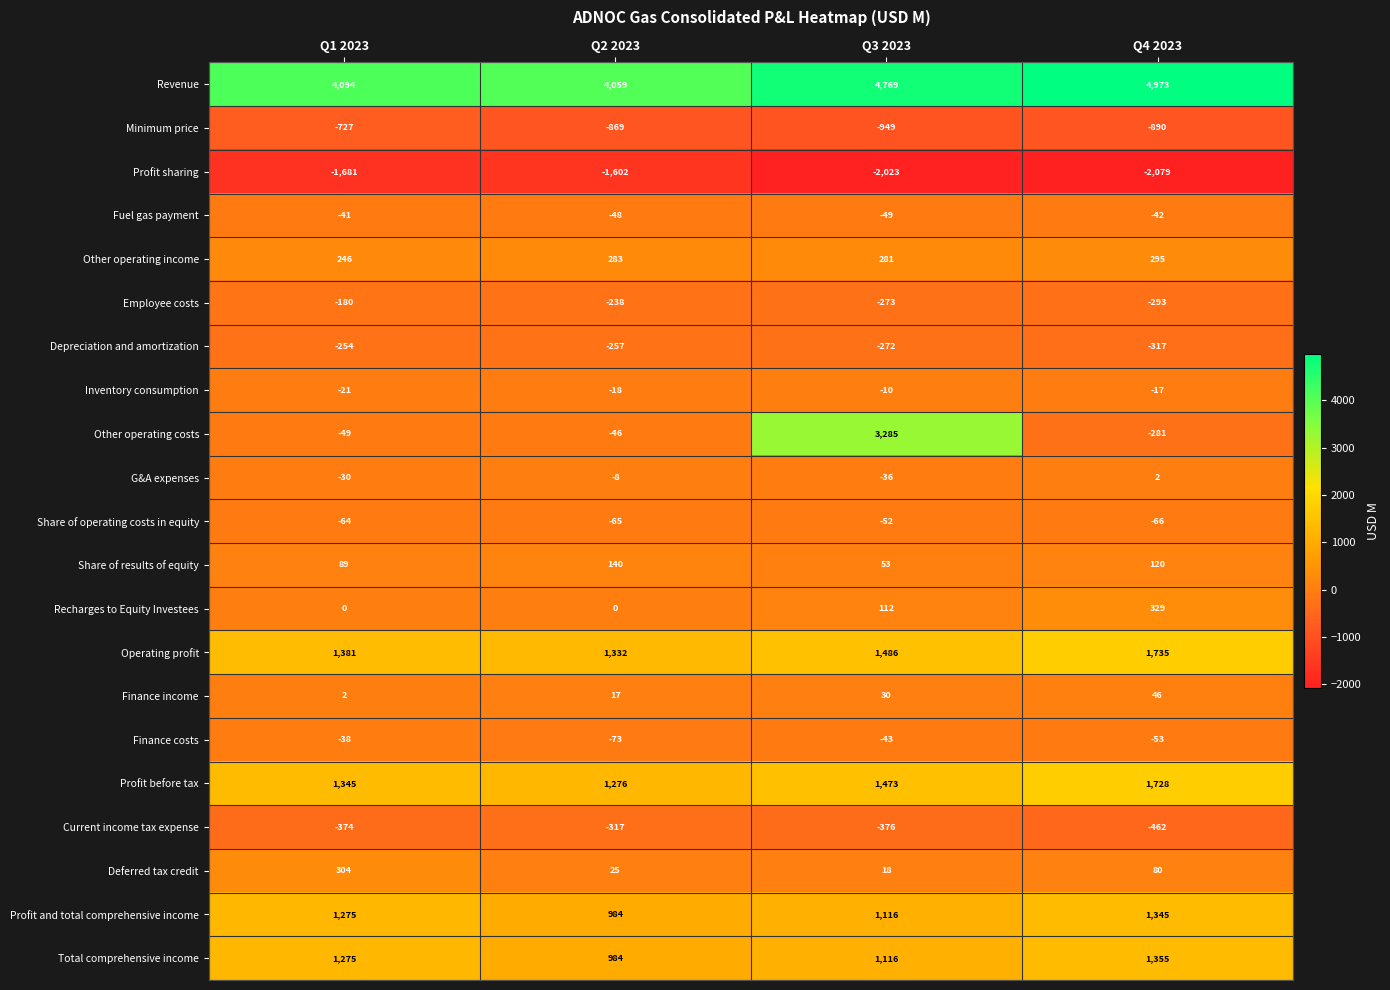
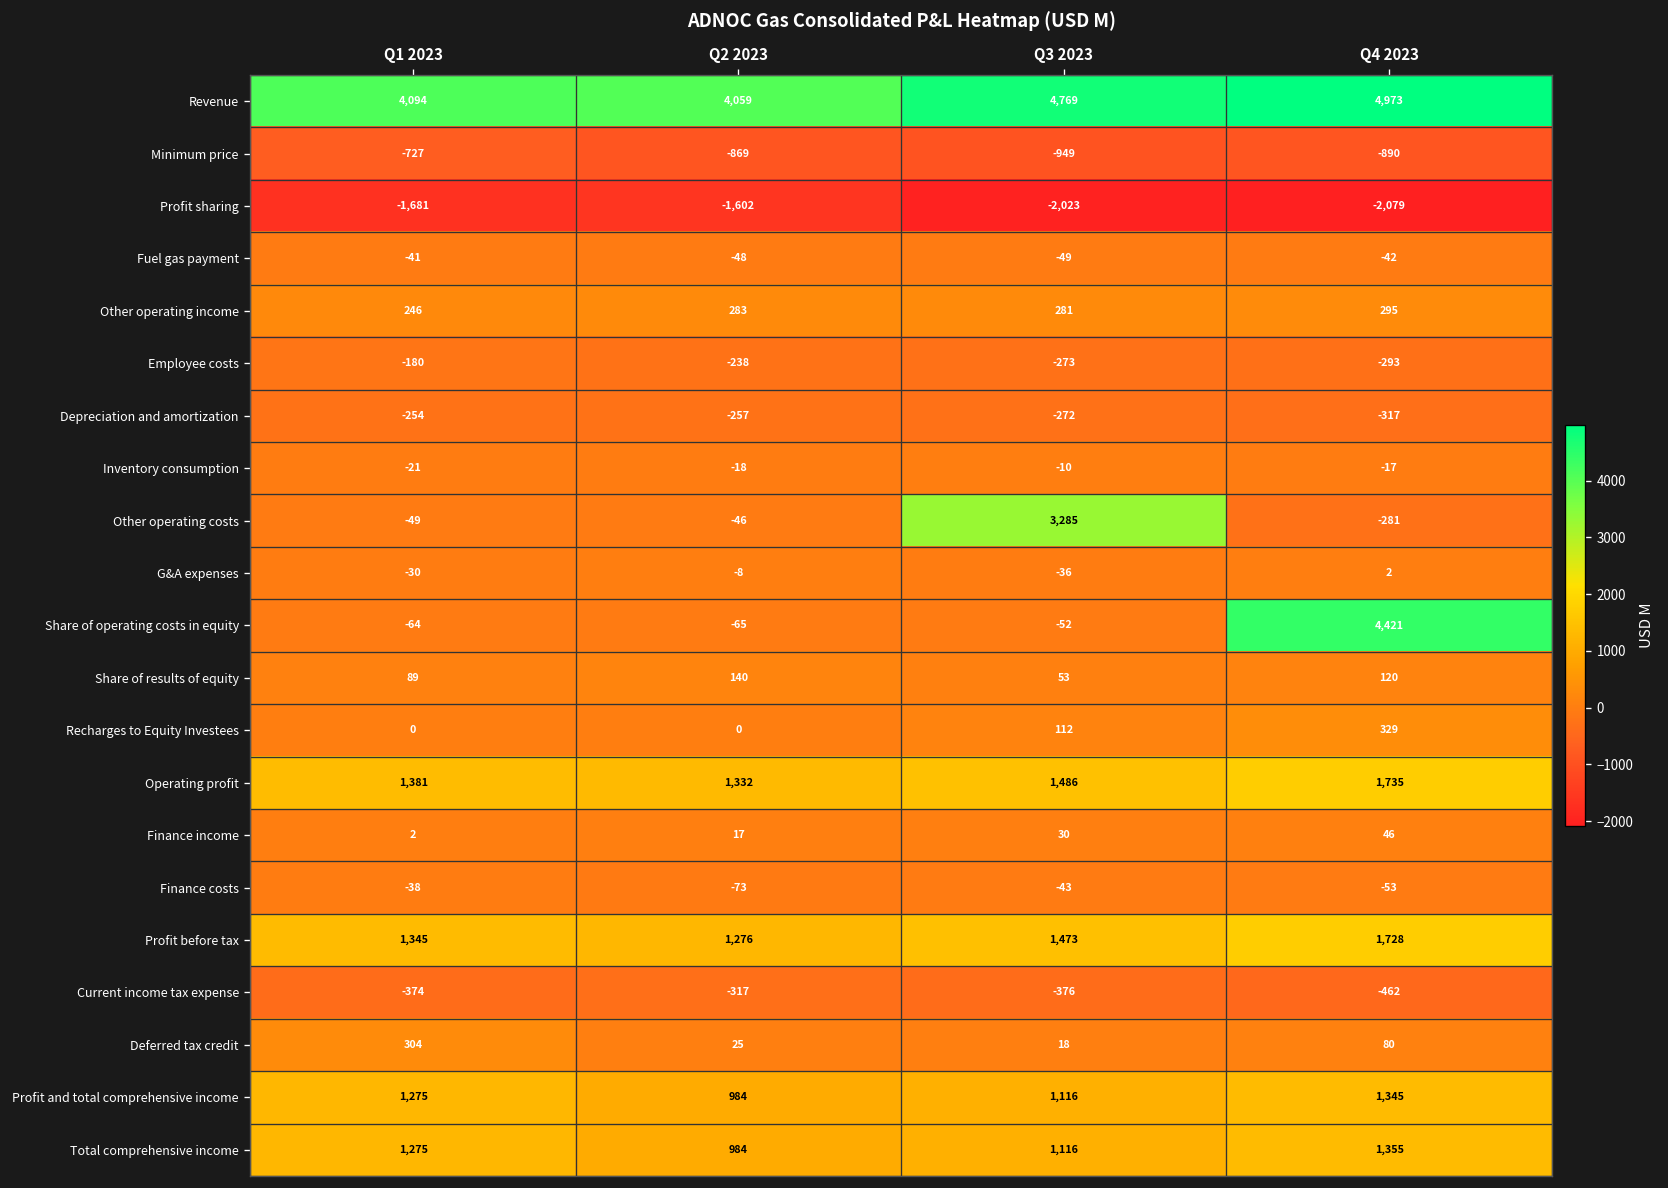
Share of operating costs in equity, Q4 2023: -66 -> 4,421
